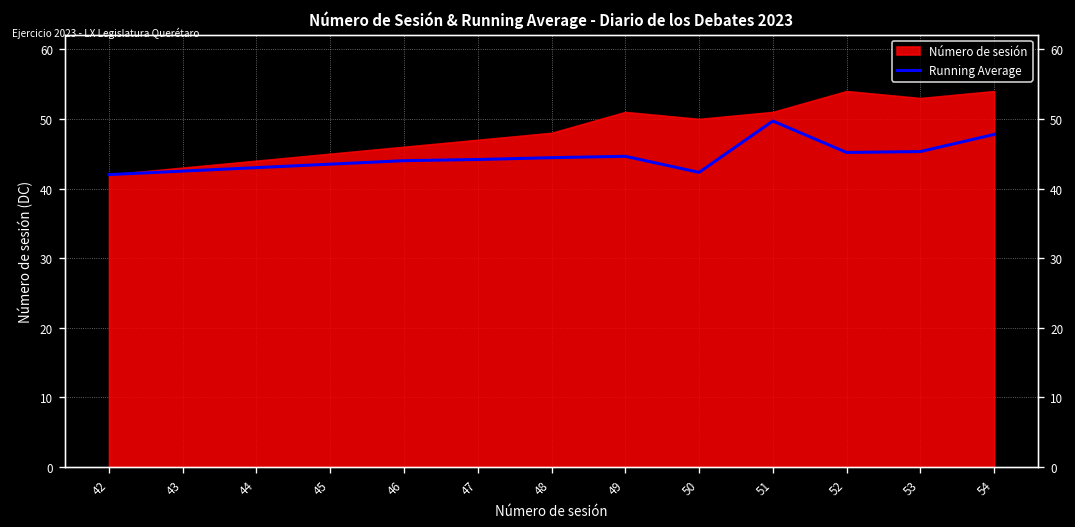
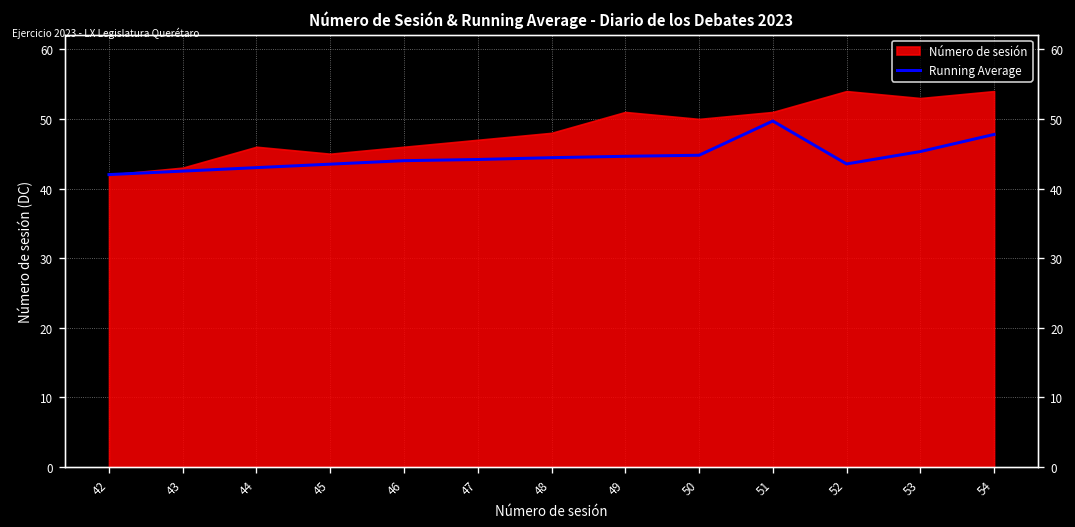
Número de sesión, 44: 44 -> 46
Running Average, 50: 42 -> 45
Running Average, 52: 45 -> 44
